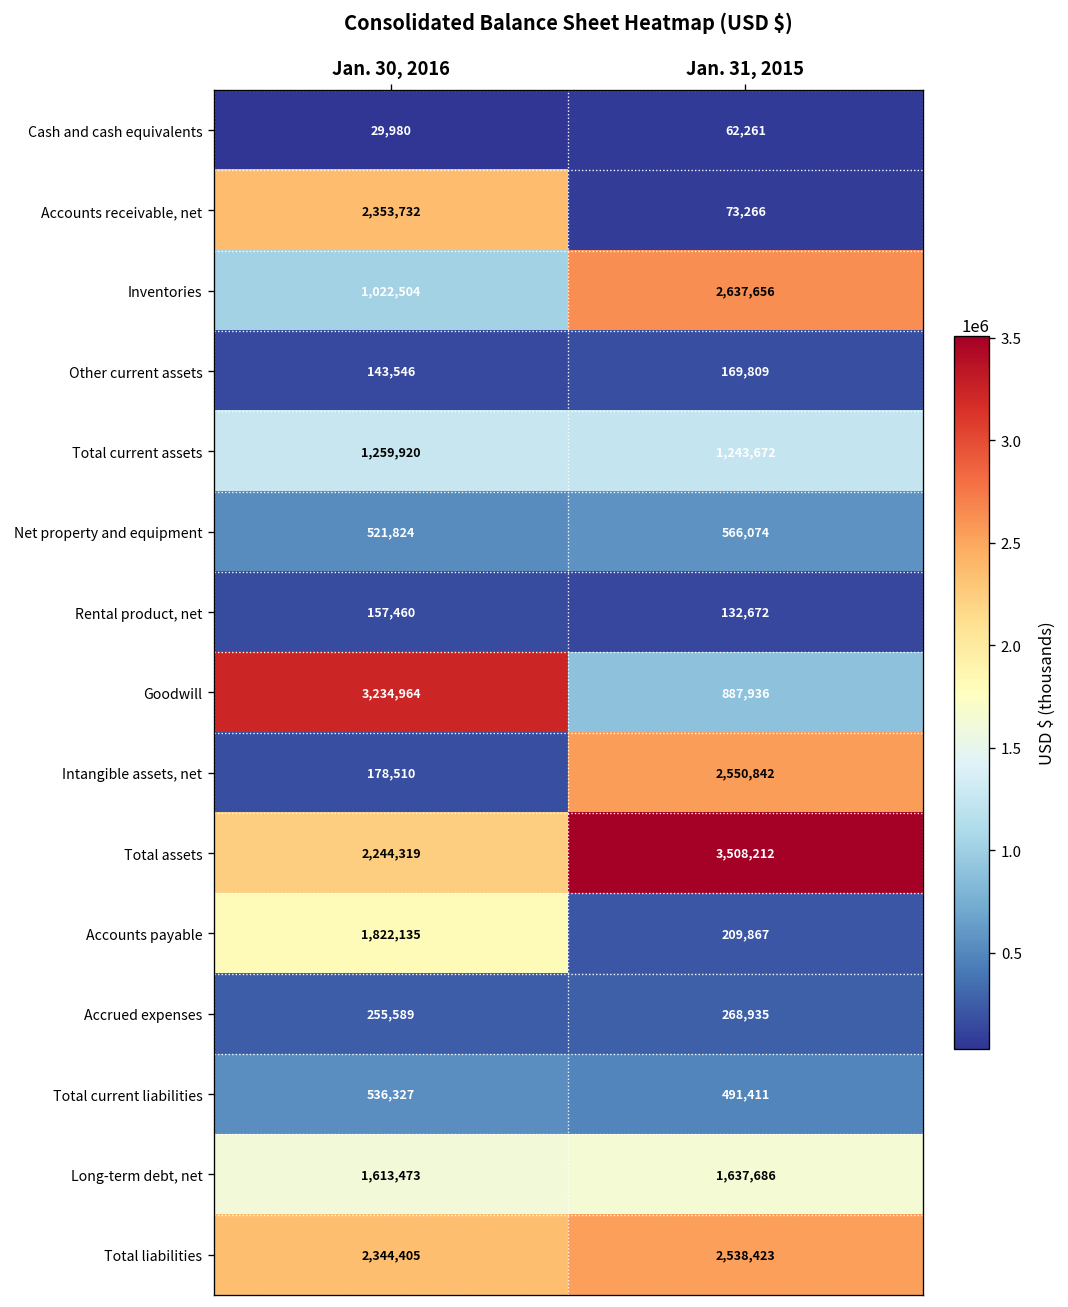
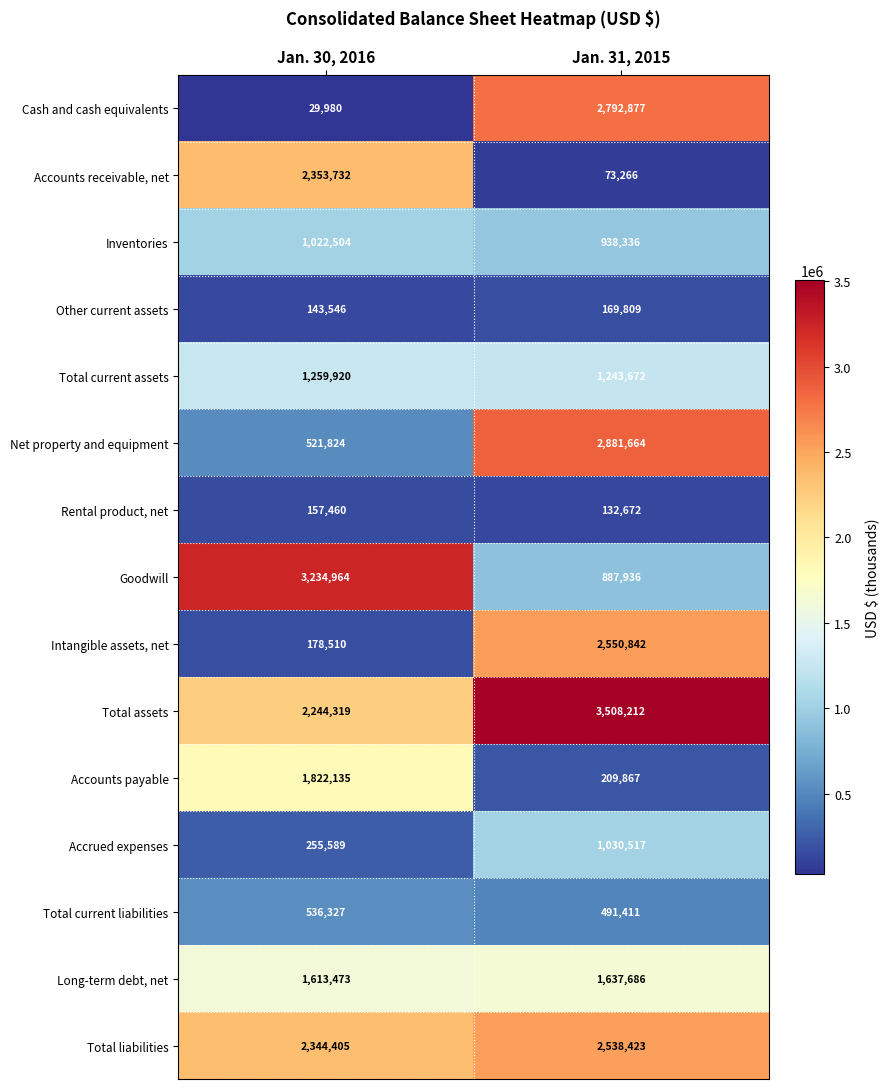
Cash and cash equivalents, Jan. 31, 2015: 62,261 -> 2,792,877
Inventories, Jan. 31, 2015: 2,637,656 -> 938,336
Net property and equipment, Jan. 31, 2015: 566,074 -> 2,881,664
Accrued expenses, Jan. 31, 2015: 268,935 -> 1,030,517
